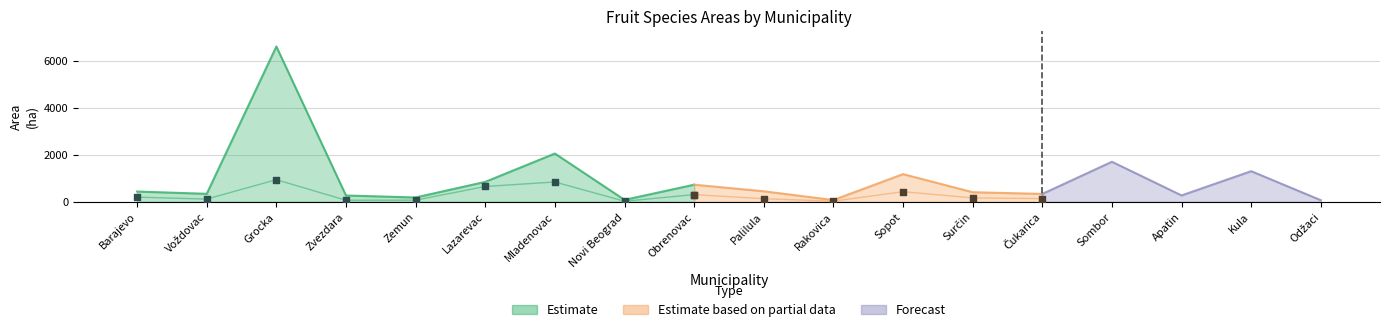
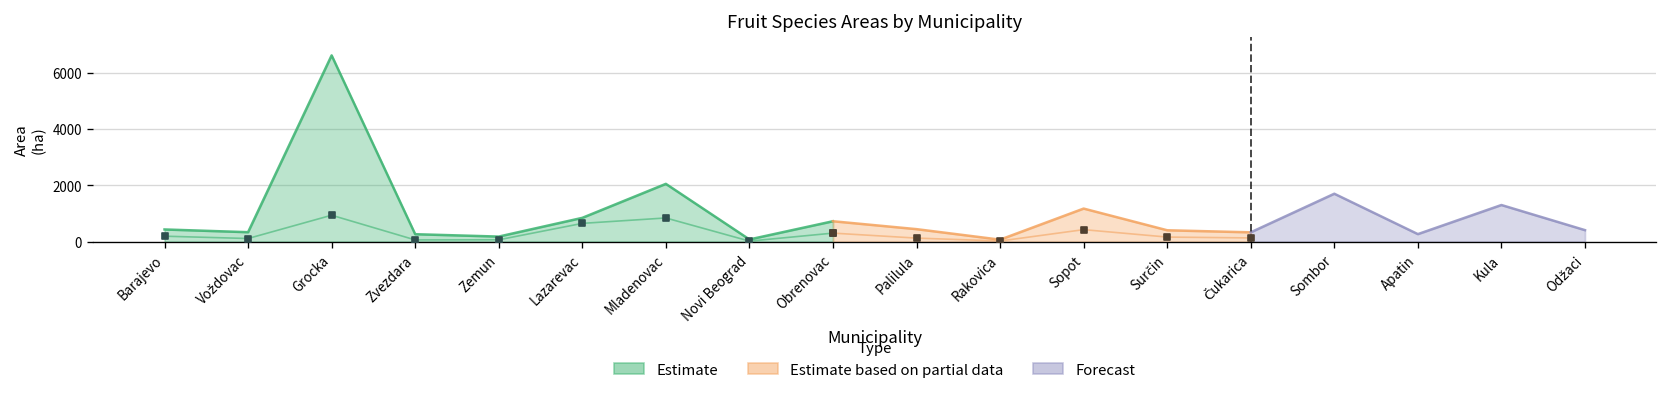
Forecast, Odžaci: 100 -> 400
